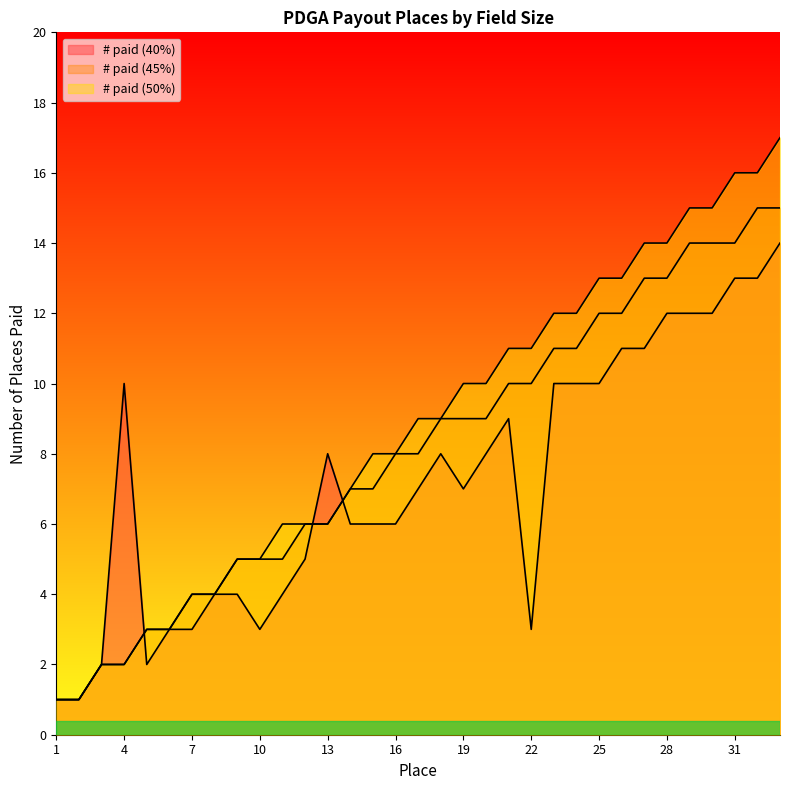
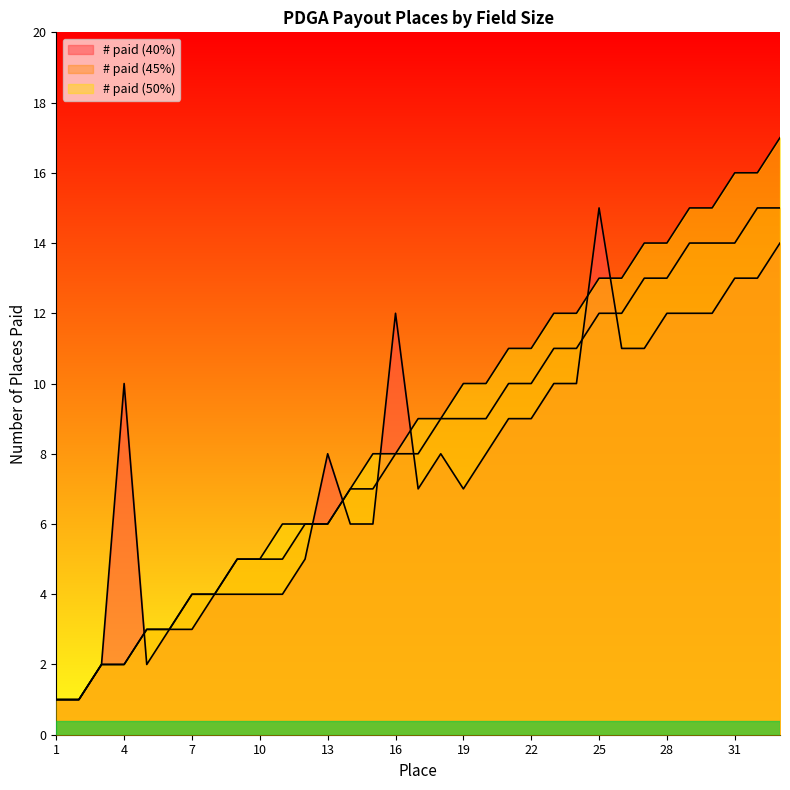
# paid (40%), 10: 3 -> 4
# paid (40%), 16: 6 -> 12
# paid (40%), 22: 3 -> 9
# paid (40%), 25: 10 -> 15
